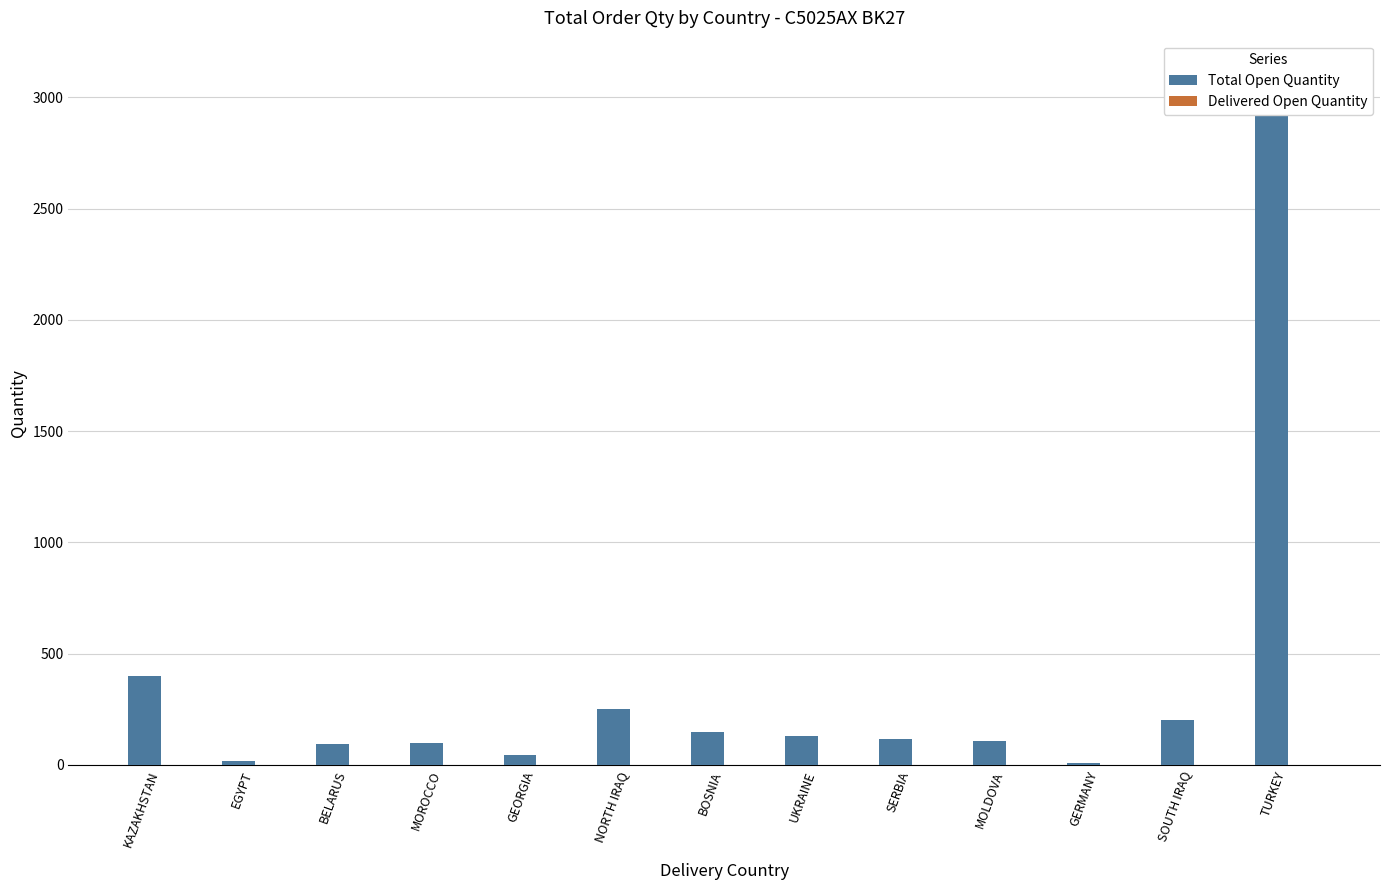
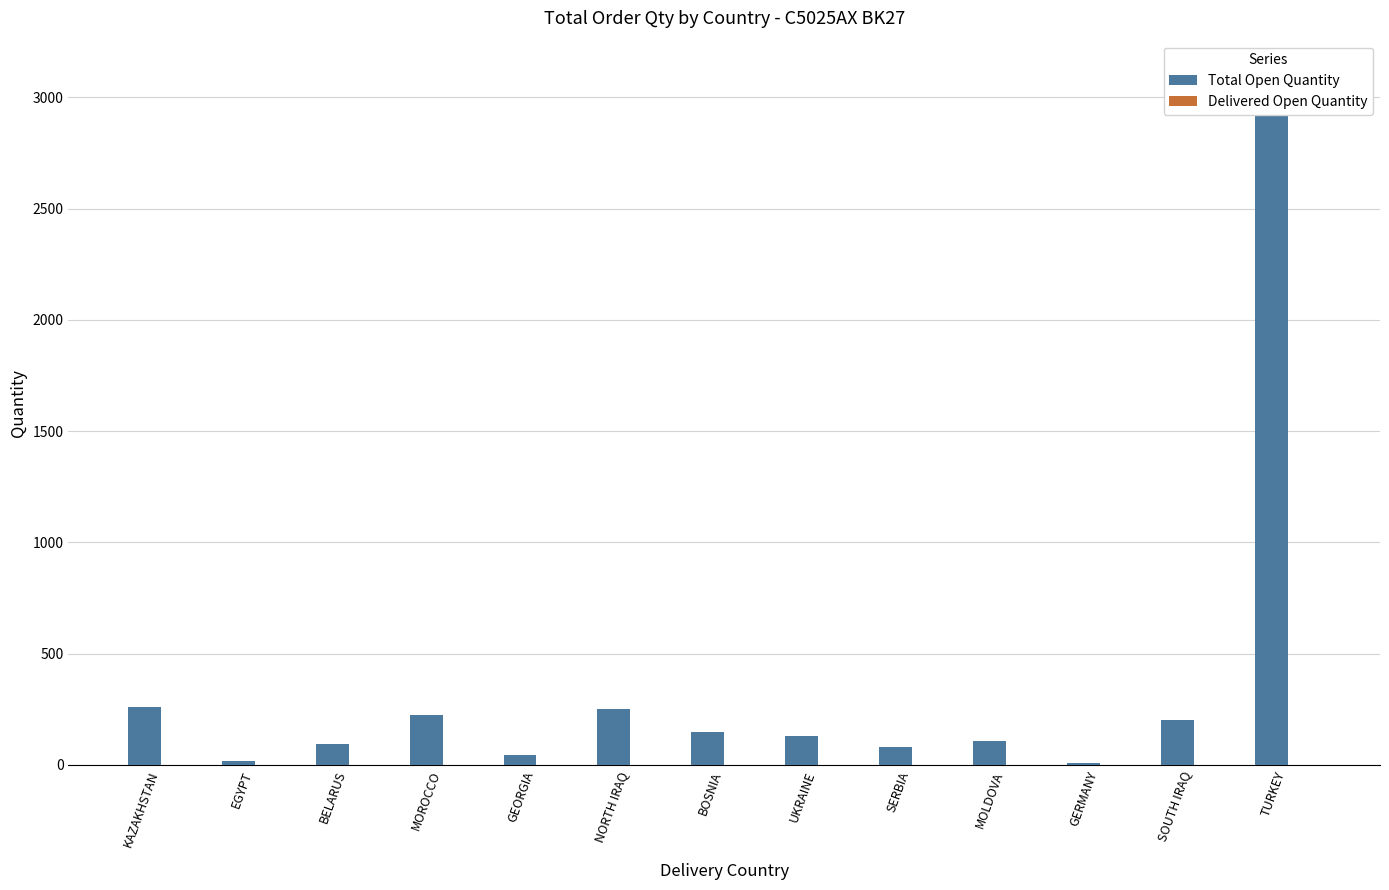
Total Open Quantity, KAZAKHSTAN: 400 -> 260
Total Open Quantity, MOROCCO: 100 -> 220
Total Open Quantity, SERBIA: 120 -> 80
